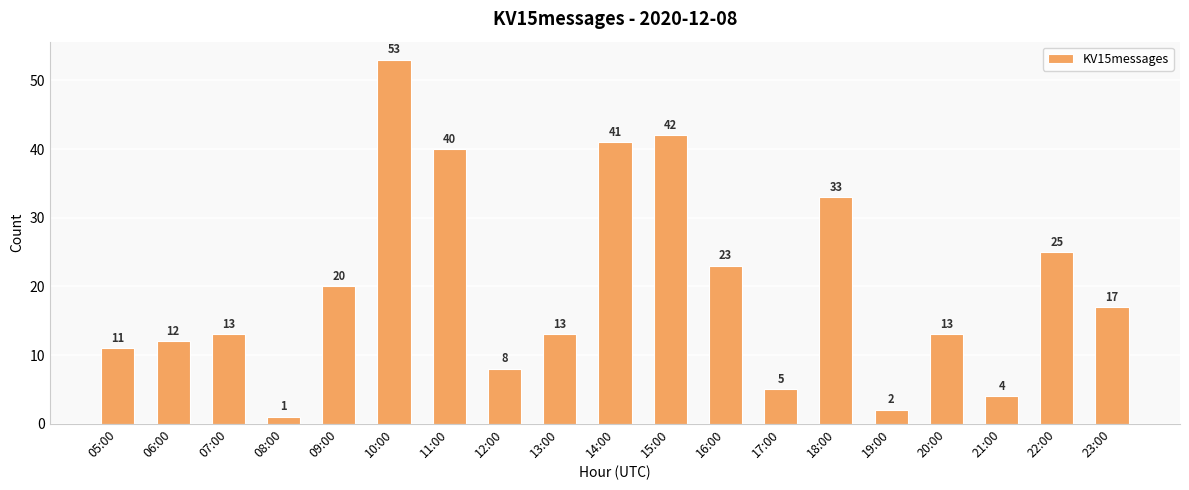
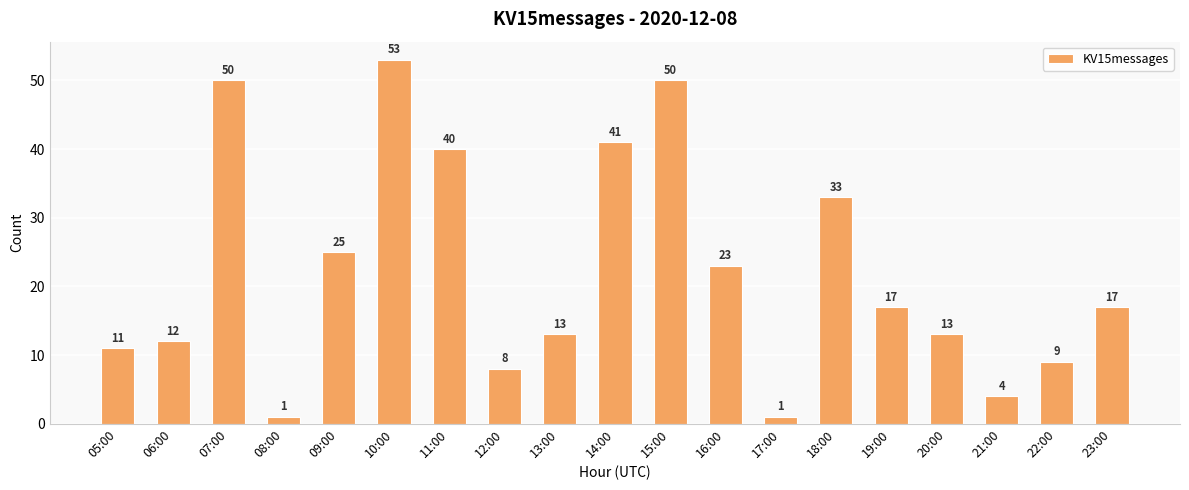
07:00: 13 -> 50
09:00: 20 -> 25
15:00: 42 -> 50
17:00: 5 -> 1
19:00: 2 -> 17
22:00: 25 -> 9
